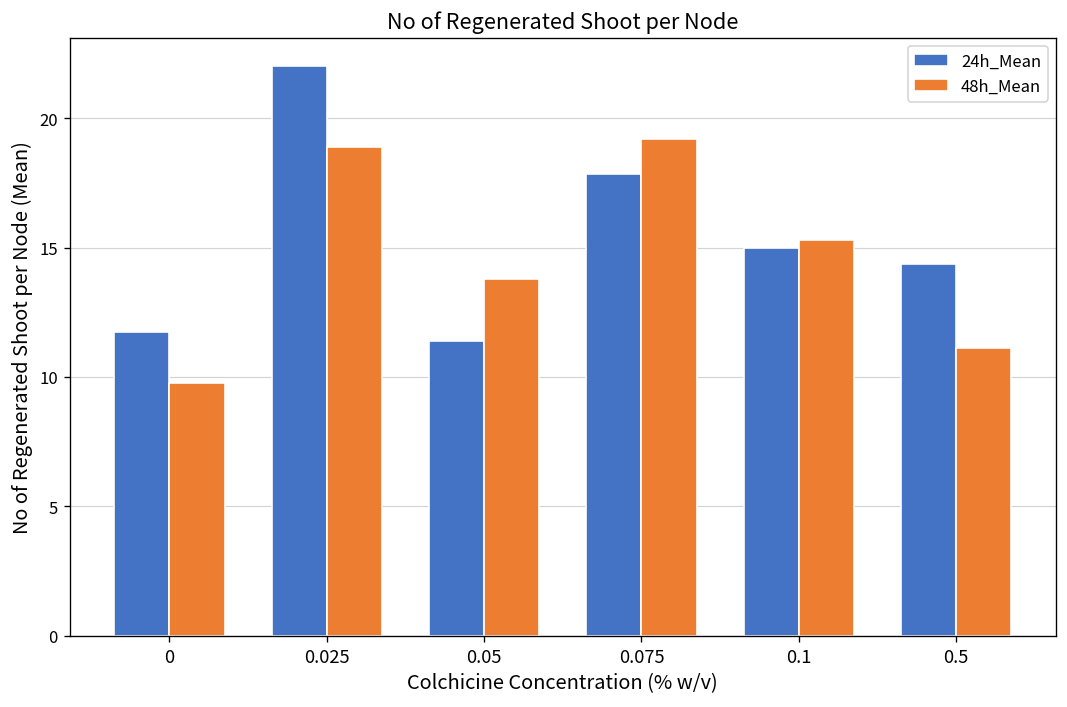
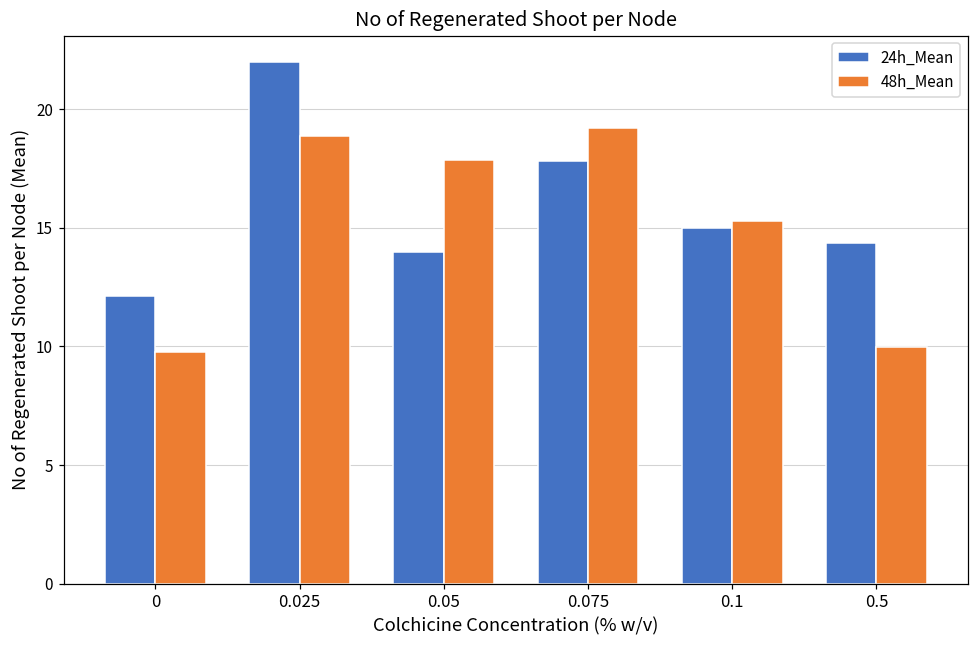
24h_Mean, 0: 11.7 -> 12.1
24h_Mean, 0.05: 11.4 -> 14.0
48h_Mean, 0.05: 13.8 -> 17.9
48h_Mean, 0.5: 11.1 -> 10.0
